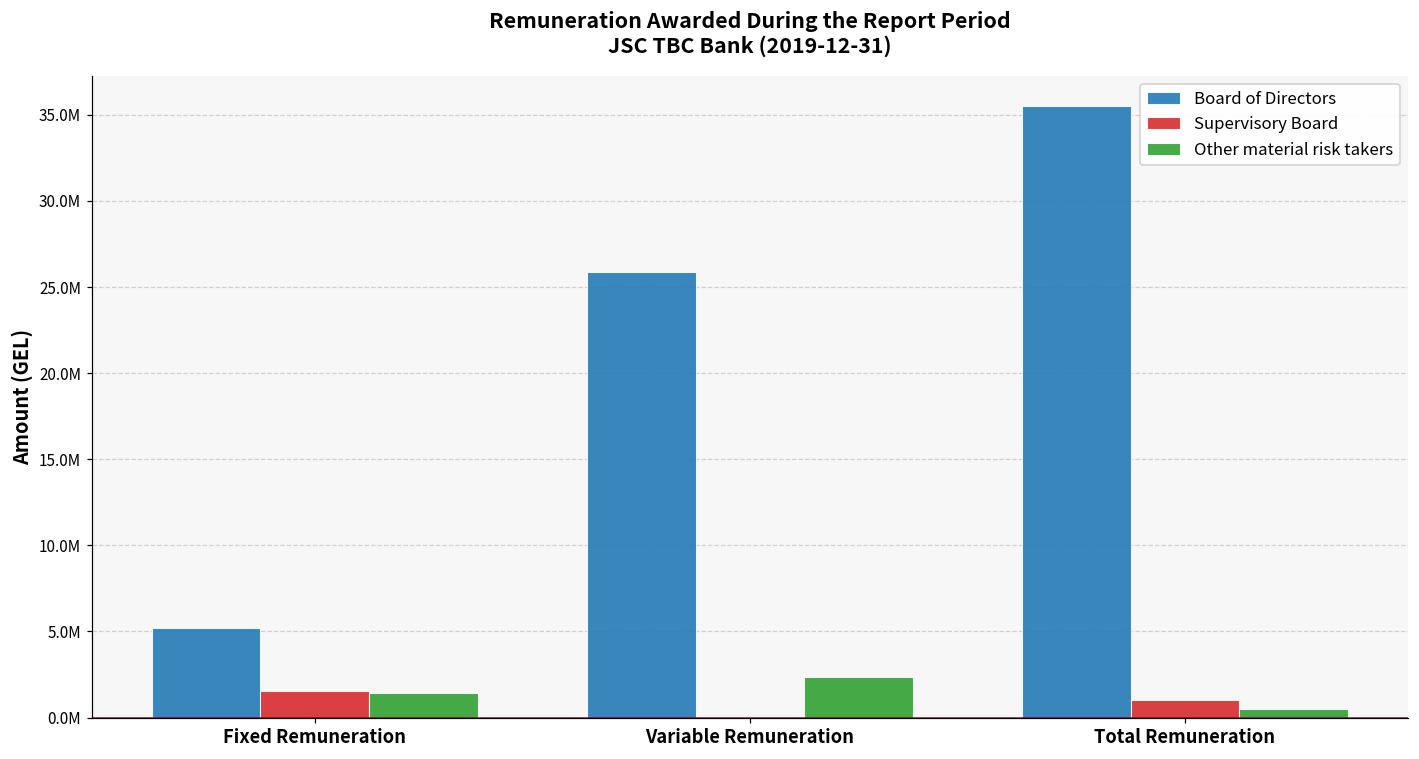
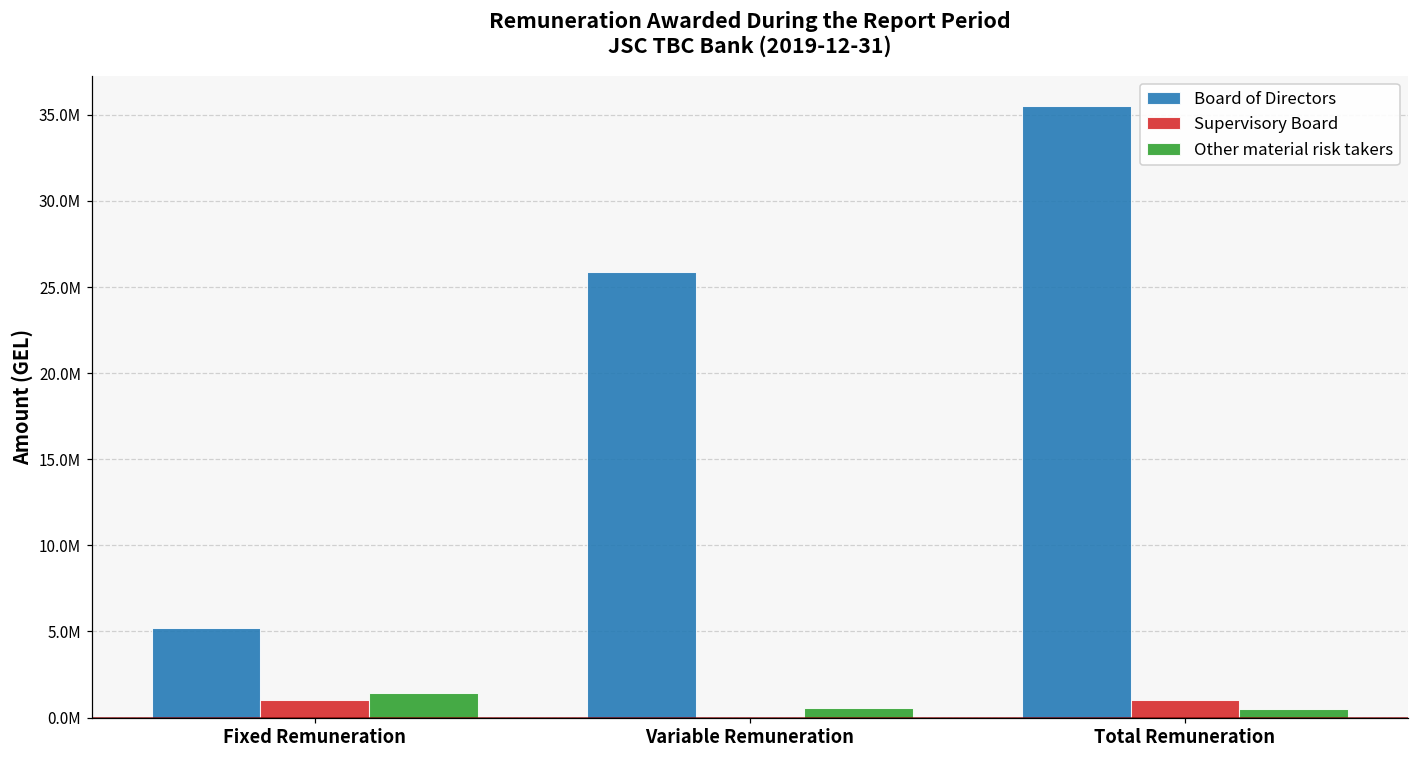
Supervisory Board, Fixed Remuneration: 1600000 -> 1000000
Other material risk takers, Variable Remuneration: 2400000 -> 500000
